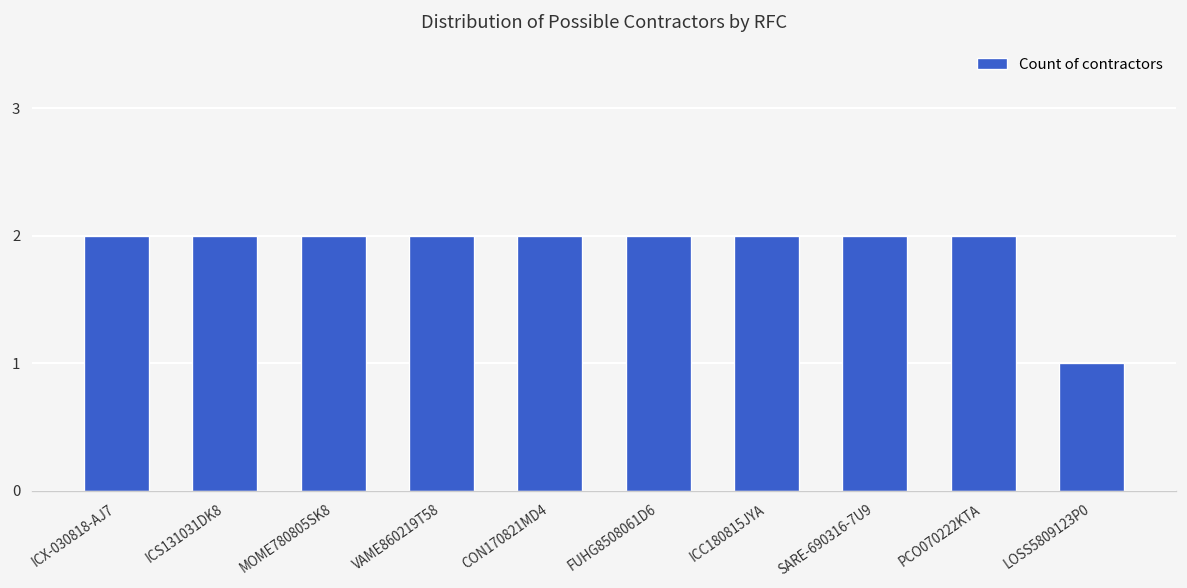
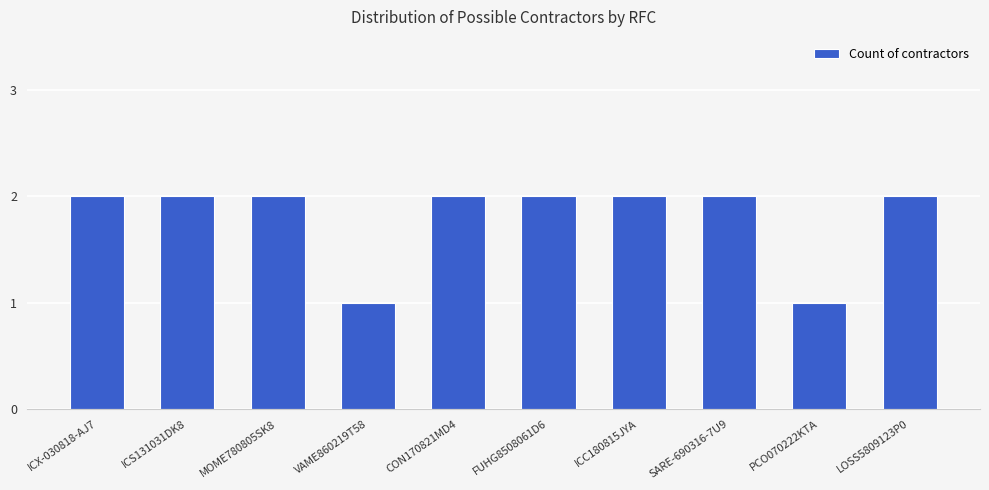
VAME860219T58: 2 -> 1
PCO070222KTA: 2 -> 1
LOSS5809123P0: 1 -> 2
